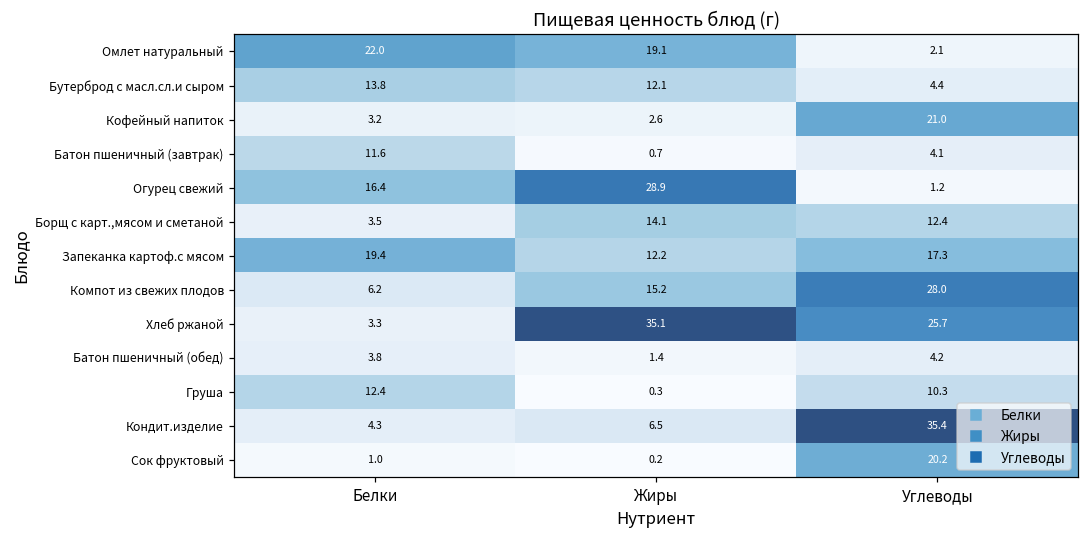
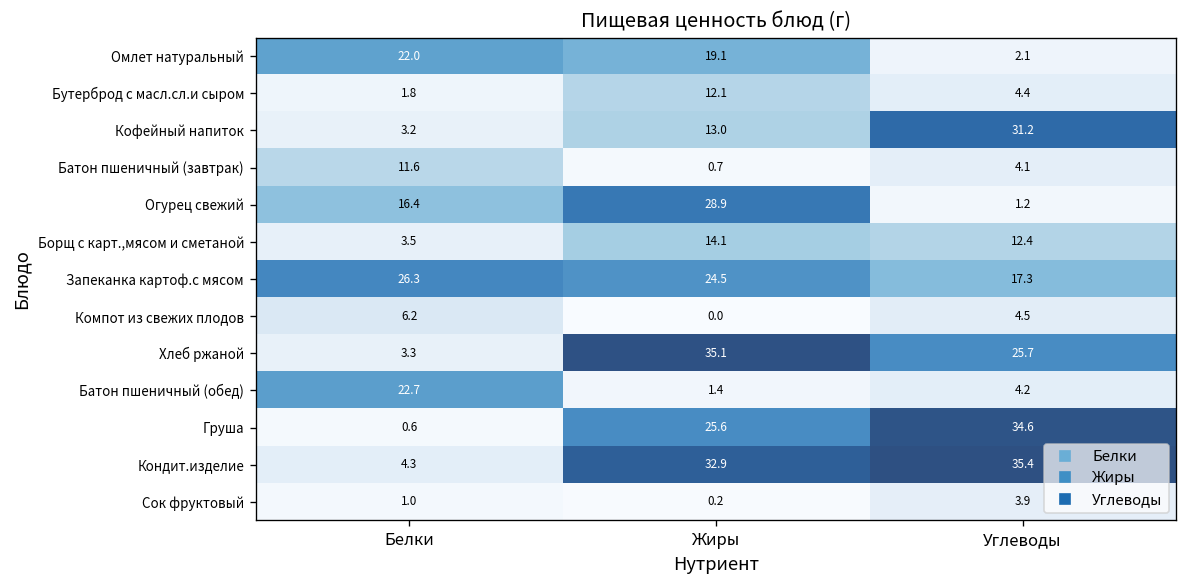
Бутерброд с масл.сл.и сыром, Белки: 13.8 -> 1.8
Кофейный напиток, Жиры: 2.6 -> 13.0
Кофейный напиток, Углеводы: 21.0 -> 31.2
Запеканка картоф.с мясом, Белки: 19.4 -> 26.3
Запеканка картоф.с мясом, Жиры: 12.2 -> 24.5
Компот из свежих плодов, Жиры: 15.2 -> 0.0
Компот из свежих плодов, Углеводы: 28.0 -> 4.5
Батон пшеничный (обед), Белки: 3.8 -> 22.7
Груша, Белки: 12.4 -> 0.6
Груша, Жиры: 0.3 -> 25.6
Груша, Углеводы: 10.3 -> 34.6
Кондит.изделие, Жиры: 6.5 -> 32.9
Сок фруктовый, Углеводы: 20.2 -> 3.9
